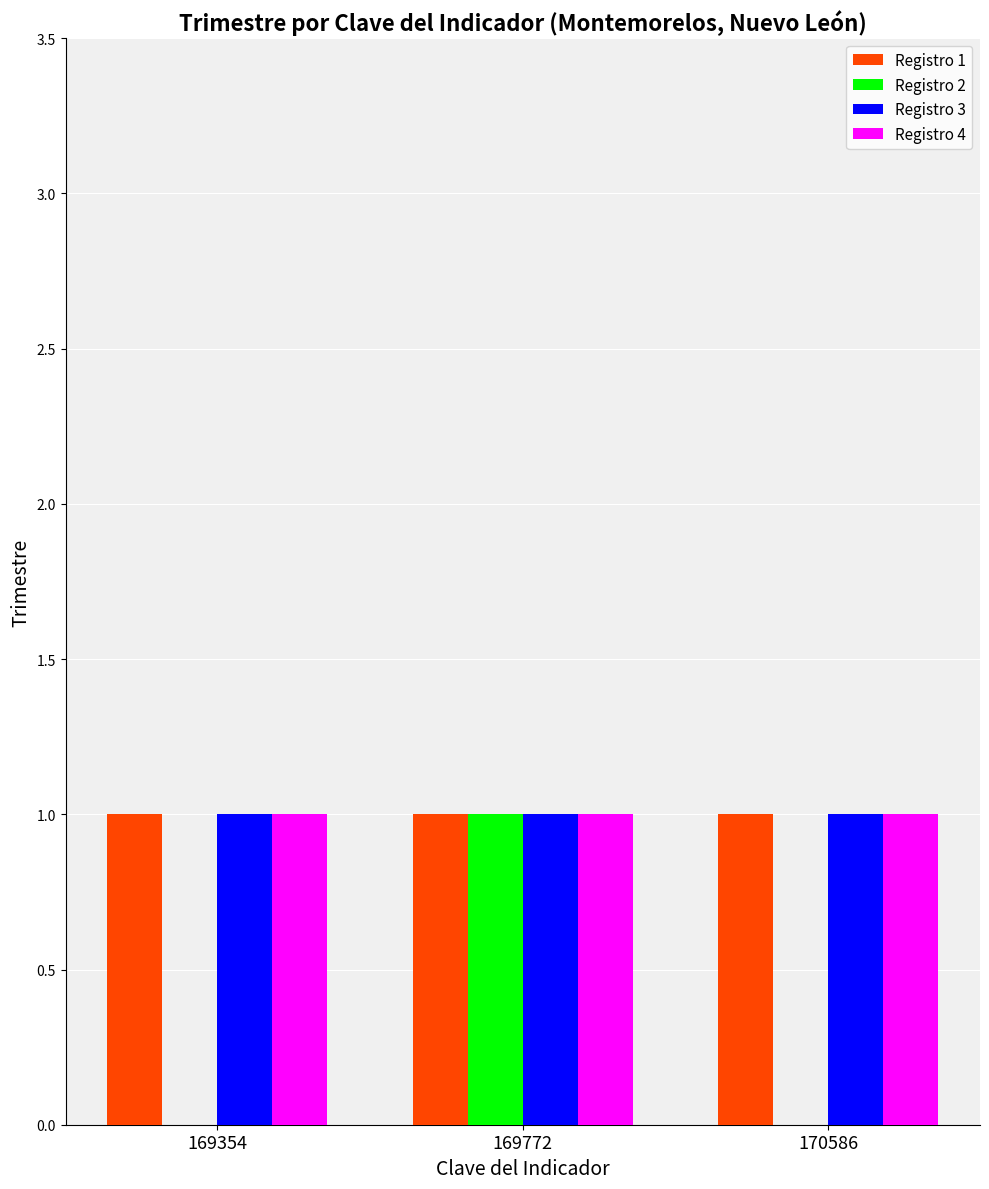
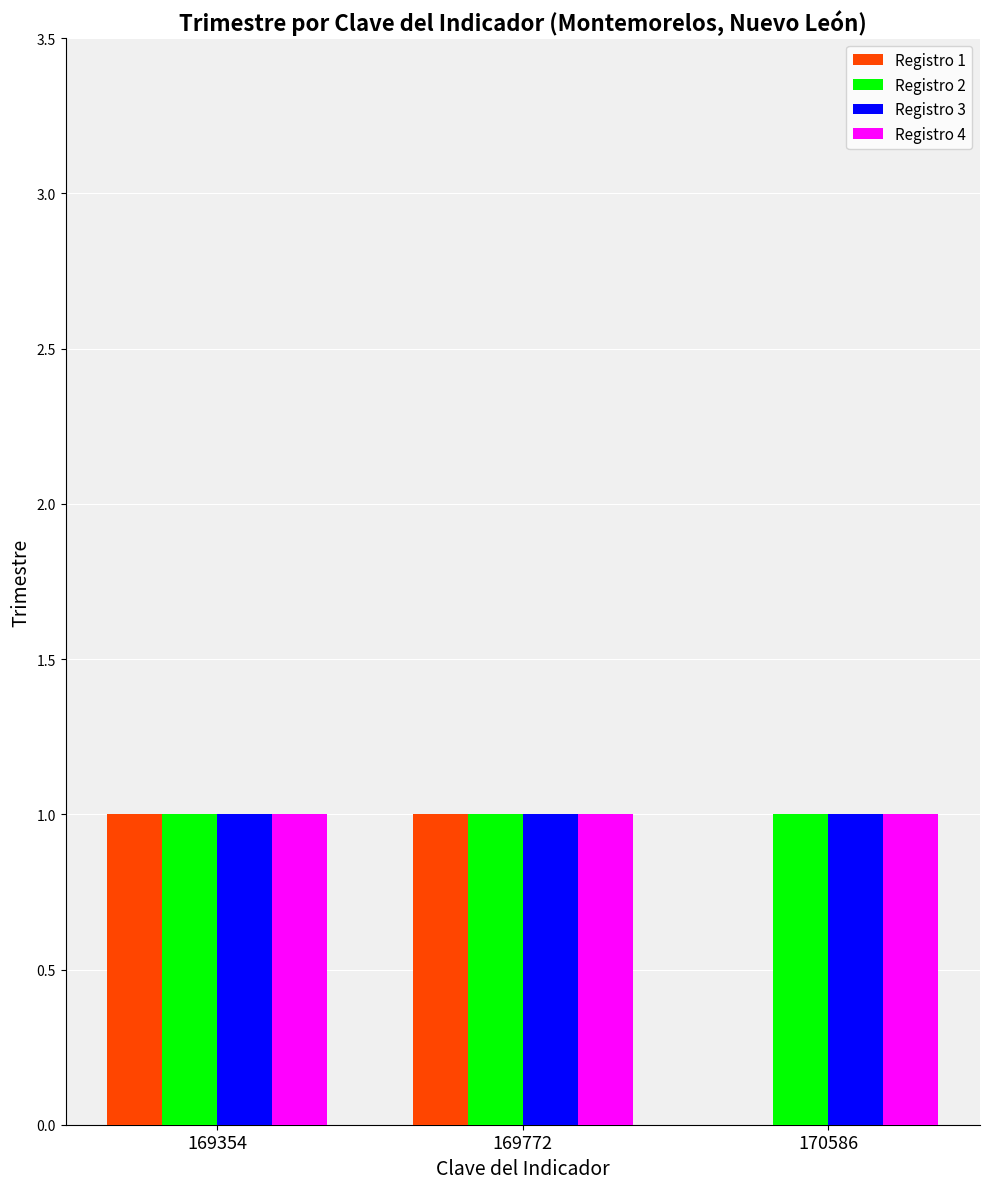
Registro 2, 169354: 0 -> 1
Registro 1, 170586: 1 -> 0
Registro 2, 170586: 0 -> 1
